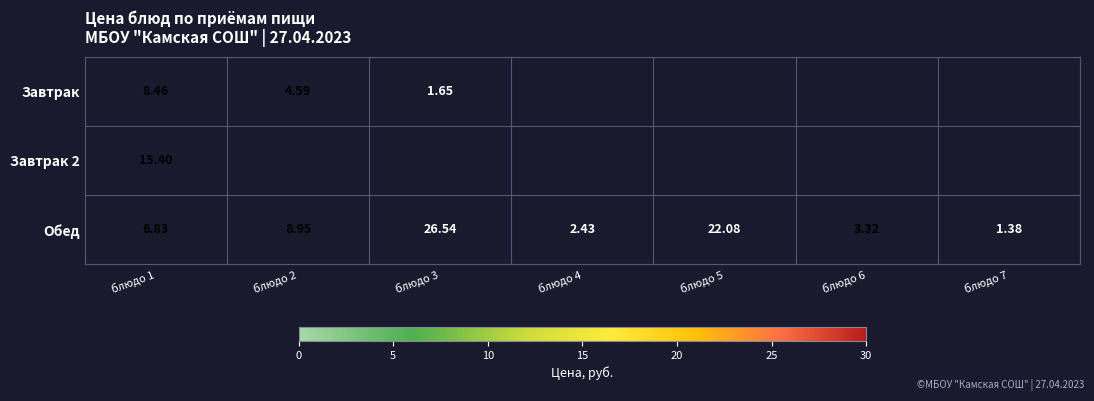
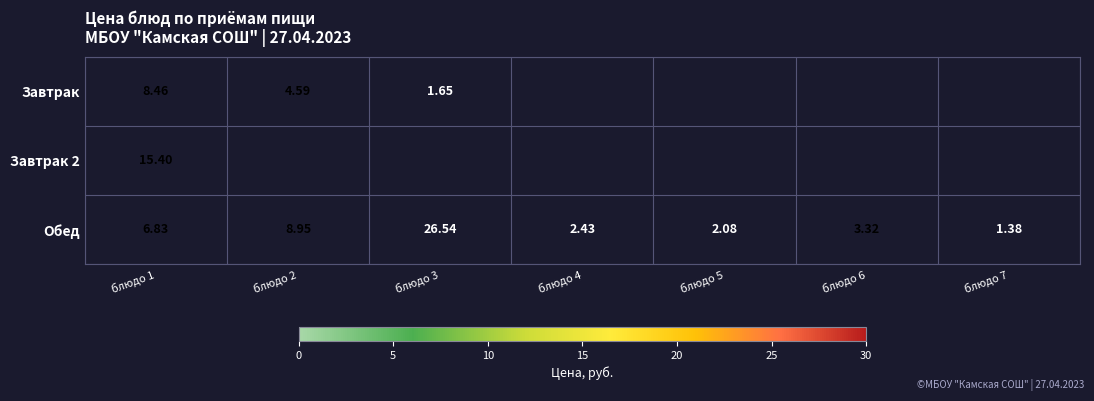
Обед, блюдо 5: 22.08 -> 2.08
